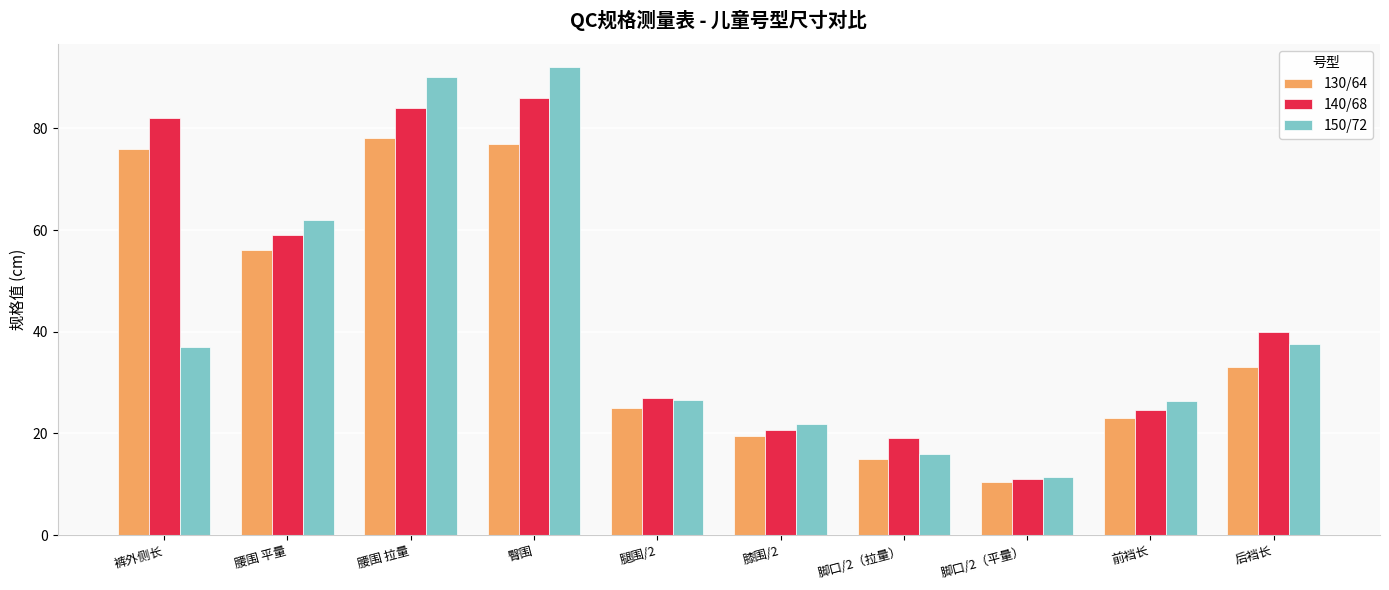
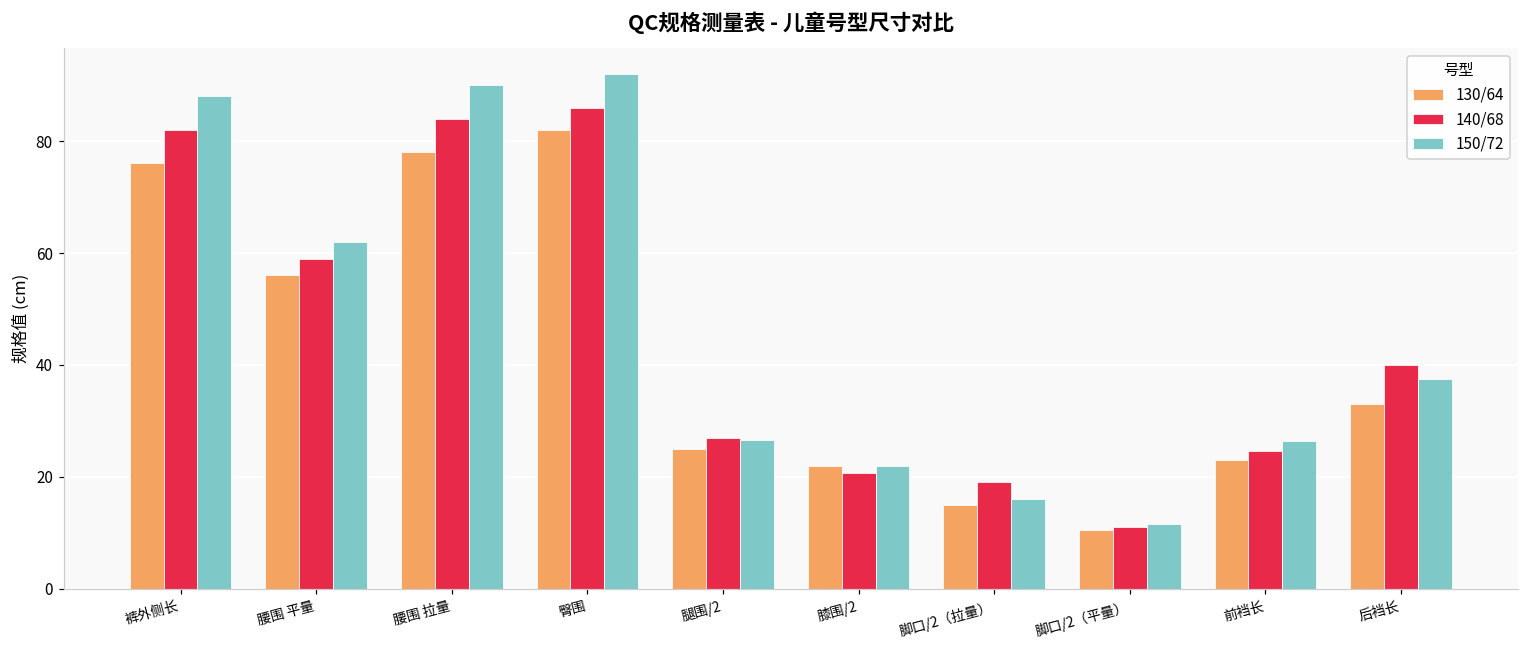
150/72, 裤外侧长: 37 -> 88
130/64, 臀围: 77 -> 82
130/64, 膝围/2: 20 -> 22
